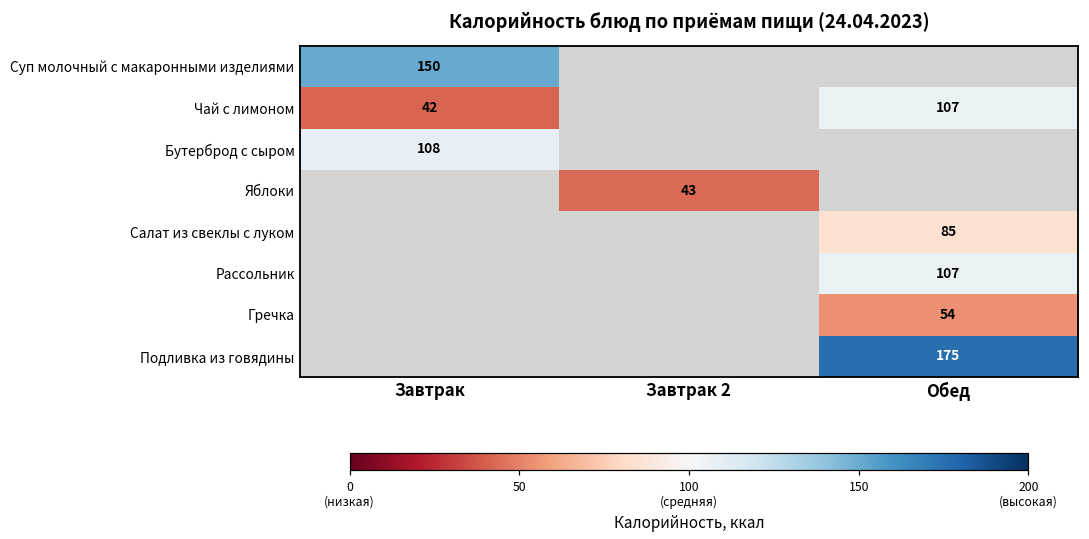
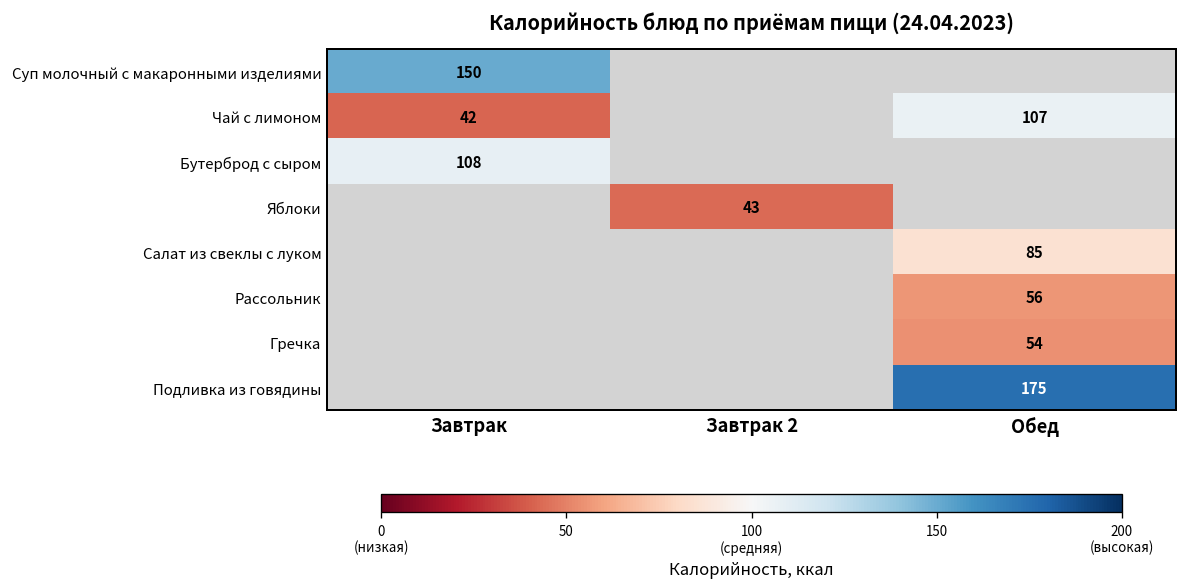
Рассольник, Обед: 107 -> 56
